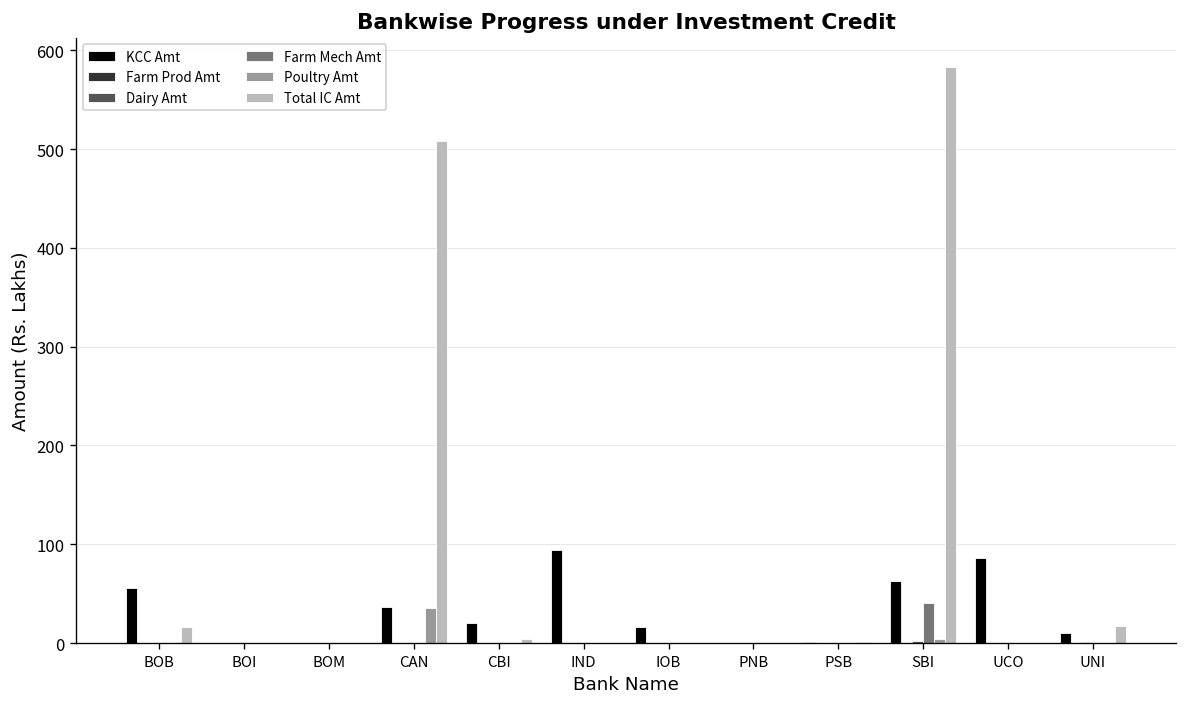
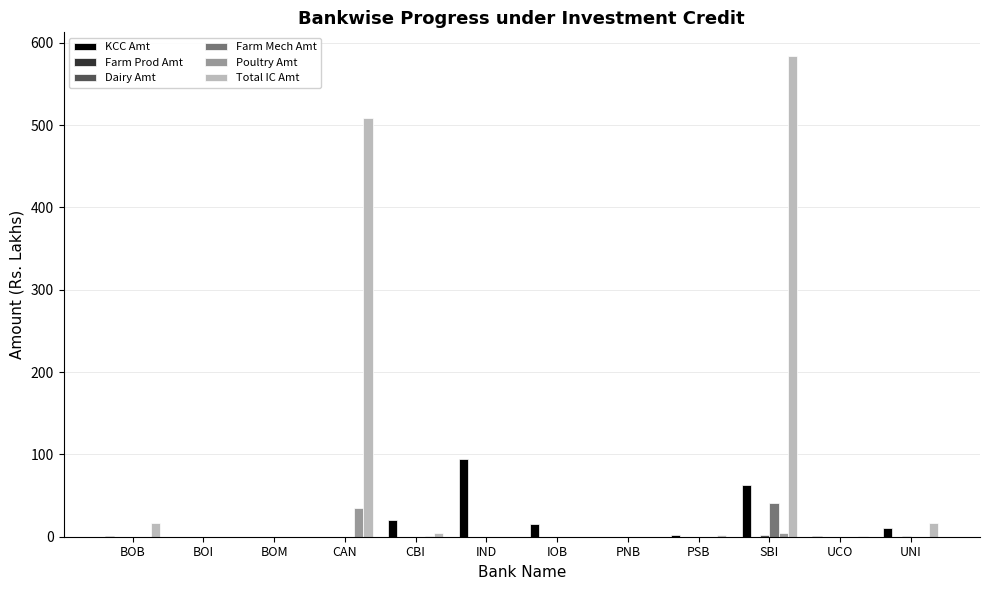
KCC Amt, BOB: 60 -> 0
KCC Amt, CAN: 40 -> 0
KCC Amt, UCO: 90 -> 0
